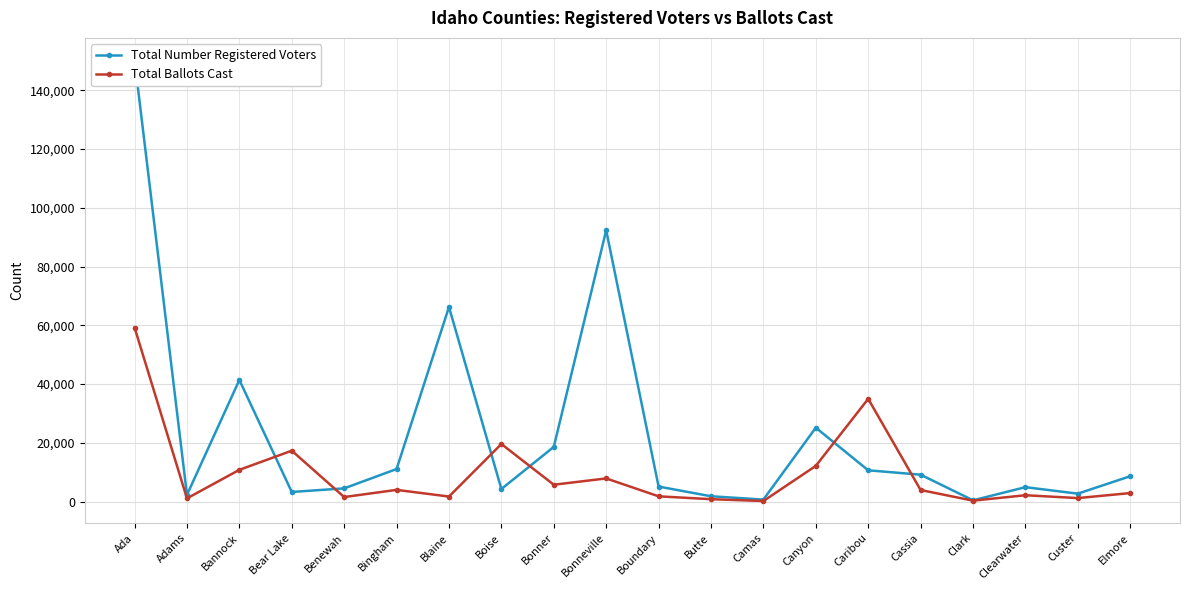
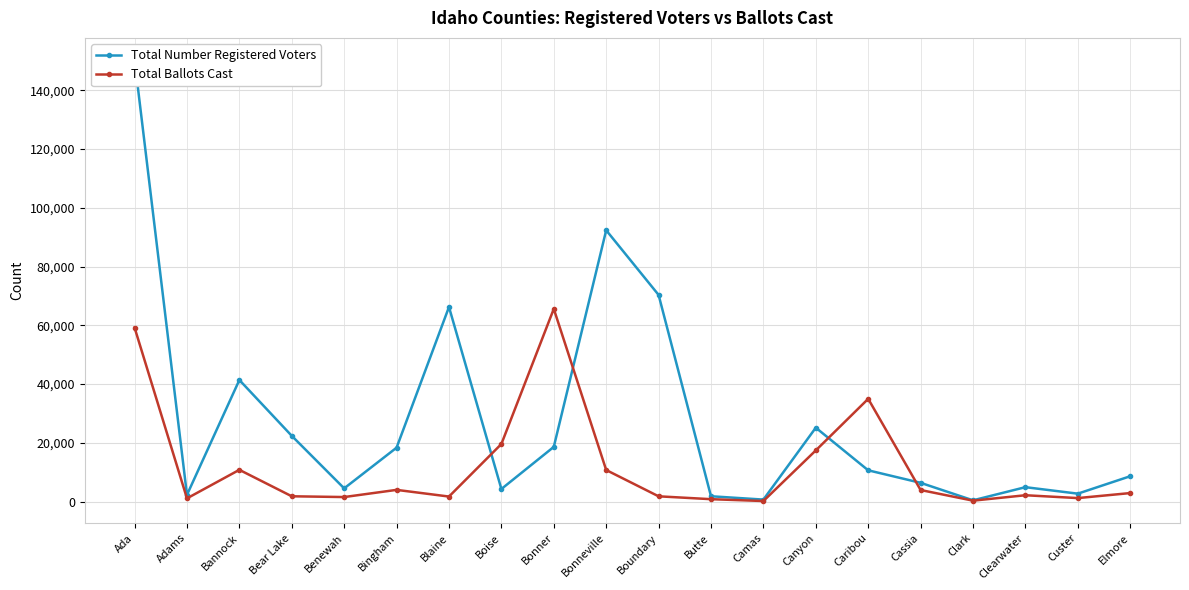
Total Number Registered Voters, Bear Lake: 3,000 -> 22,000
Total Ballots Cast, Bear Lake: 17,000 -> 2,000
Total Number Registered Voters, Bingham: 11,000 -> 18,000
Total Ballots Cast, Bonner: 6,000 -> 66,000
Total Ballots Cast, Bonneville: 8,000 -> 11,000
Total Number Registered Voters, Boundary: 5,000 -> 70,000
Total Ballots Cast, Canyon: 12,000 -> 17,000
Total Number Registered Voters, Cassia: 9,000 -> 6,000
